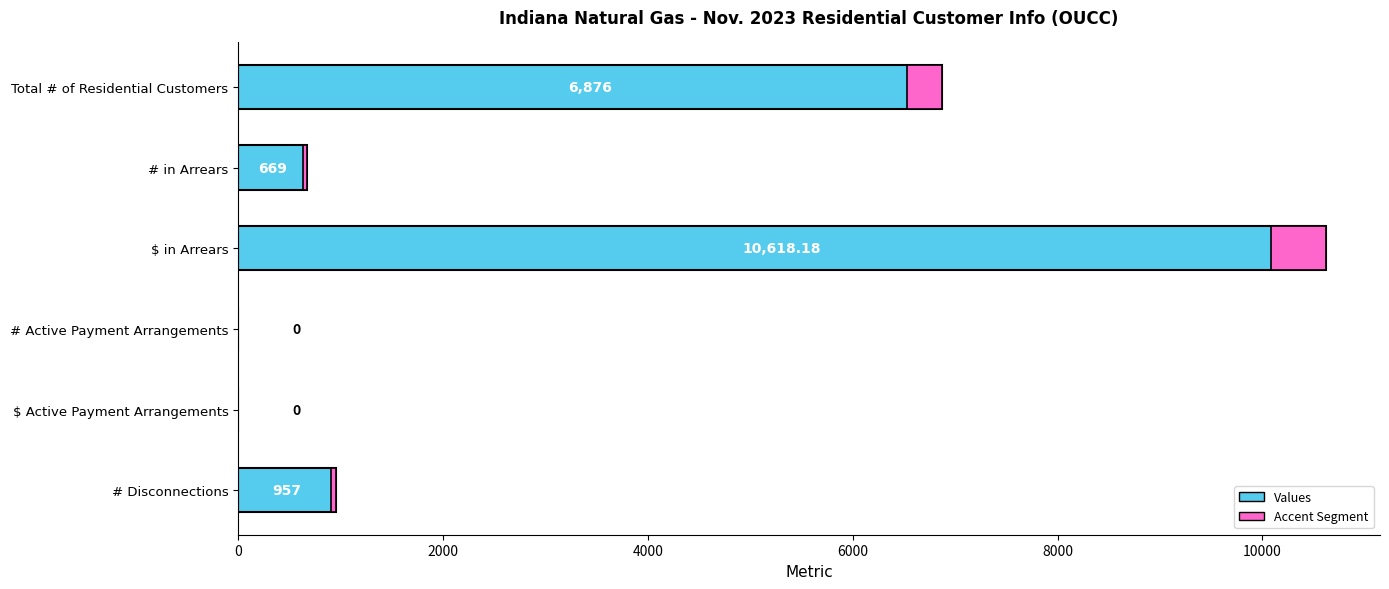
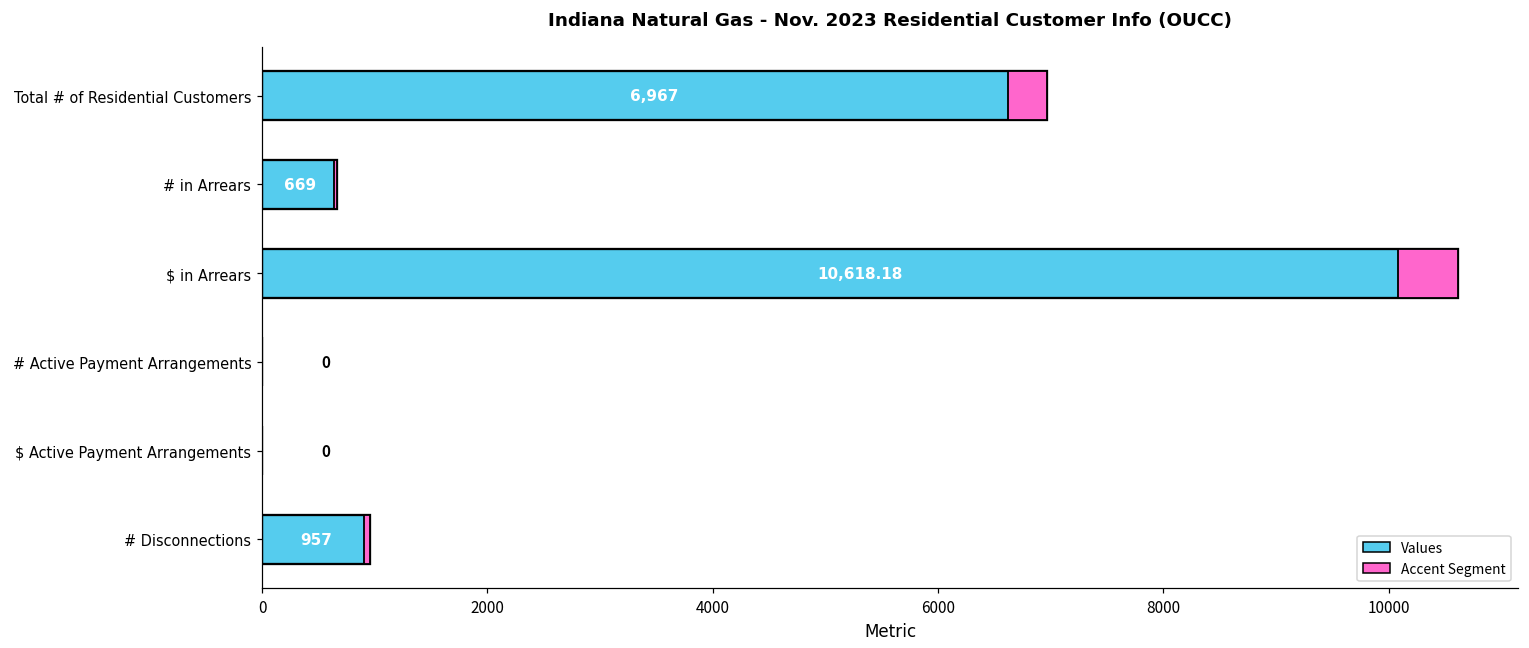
Values, Total # of Residential Customers: 6,876 -> 6,967
